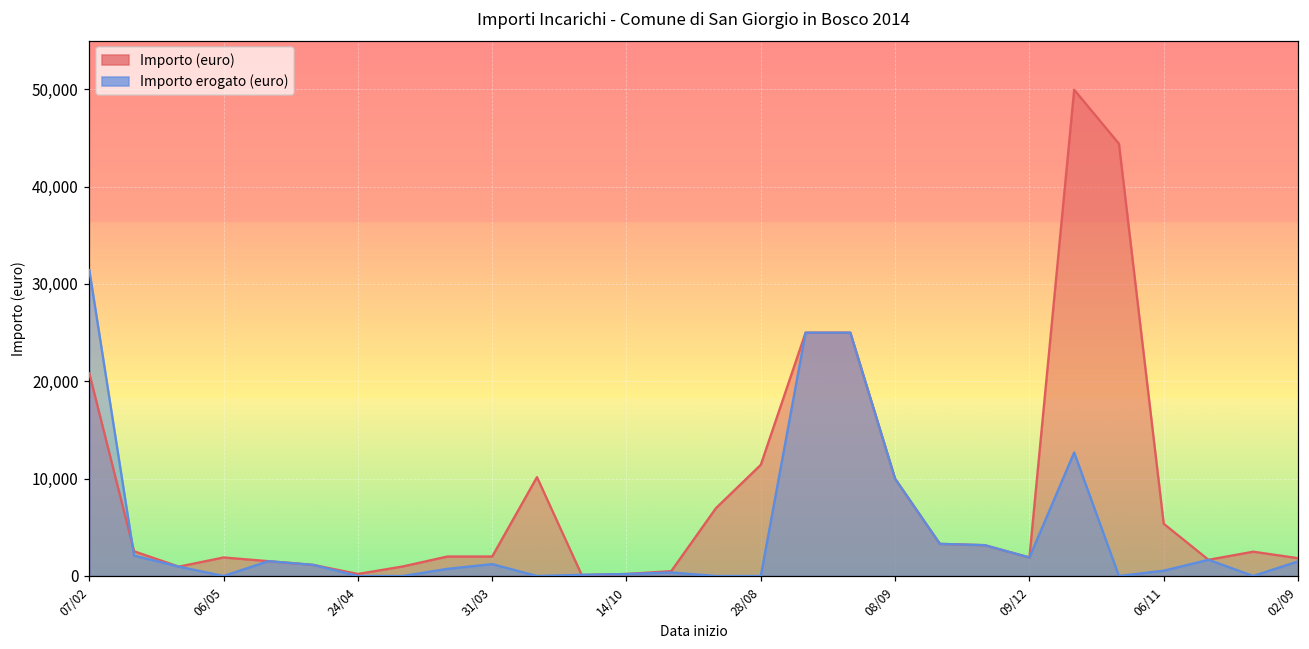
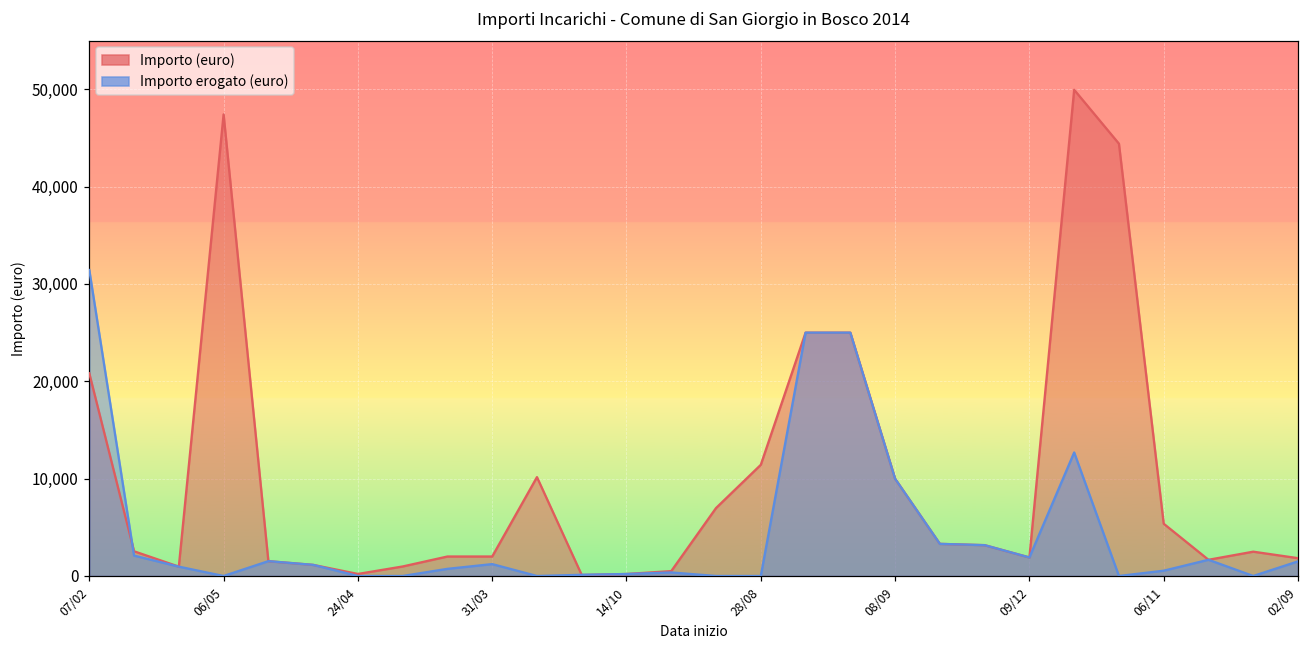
Importo (euro), 06/05: 2,000 -> 47,000
